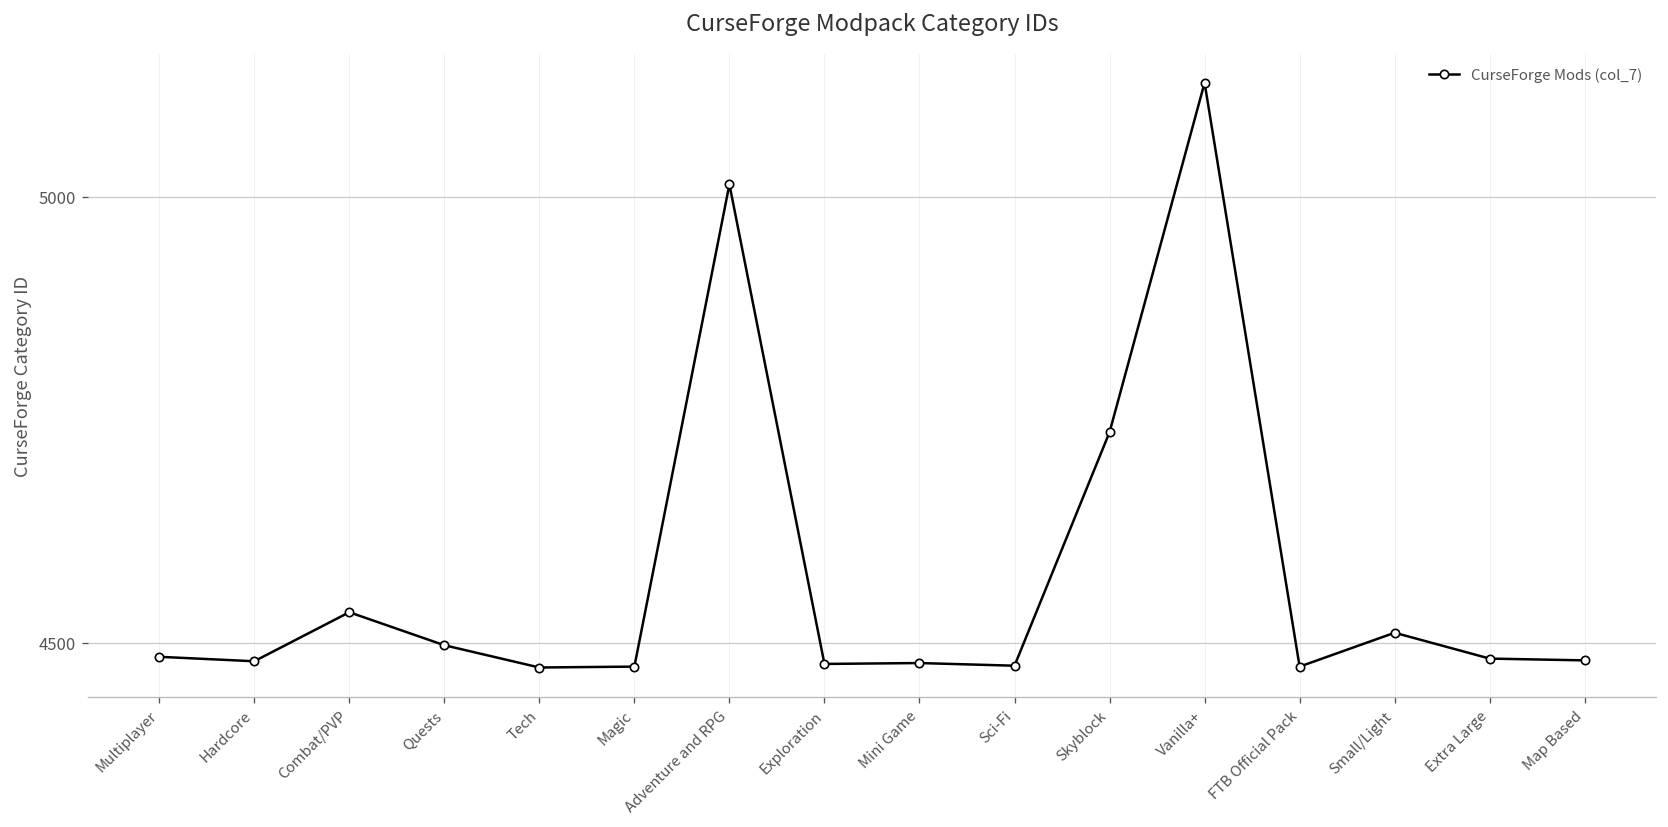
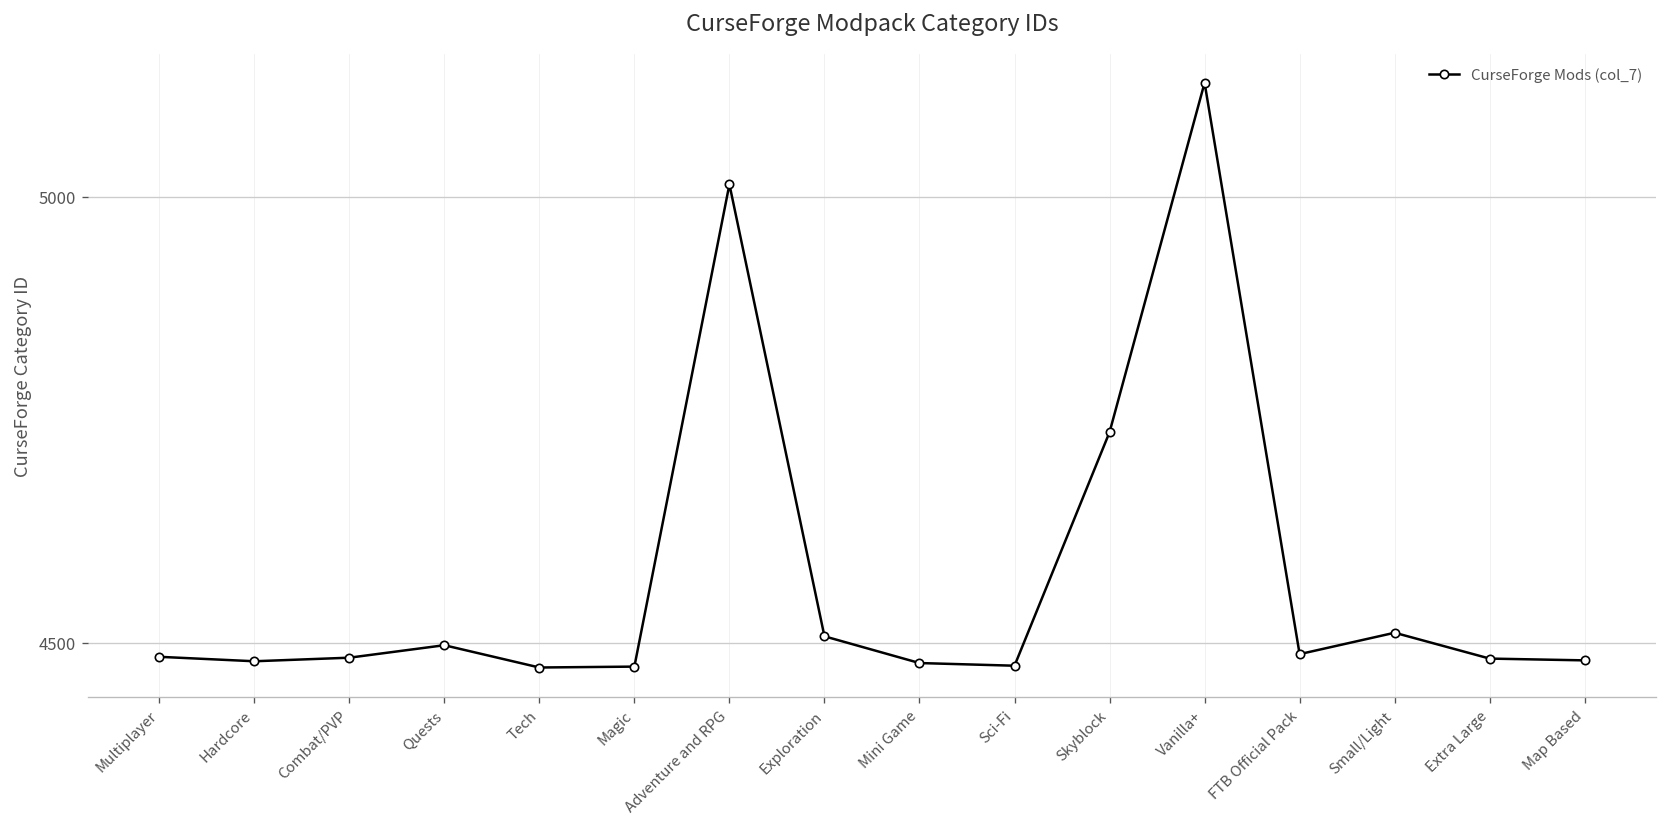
Combat/PVP: 4530 -> 4480
Exploration: 4480 -> 4510
FTB Official Pack: 4470 -> 4490
